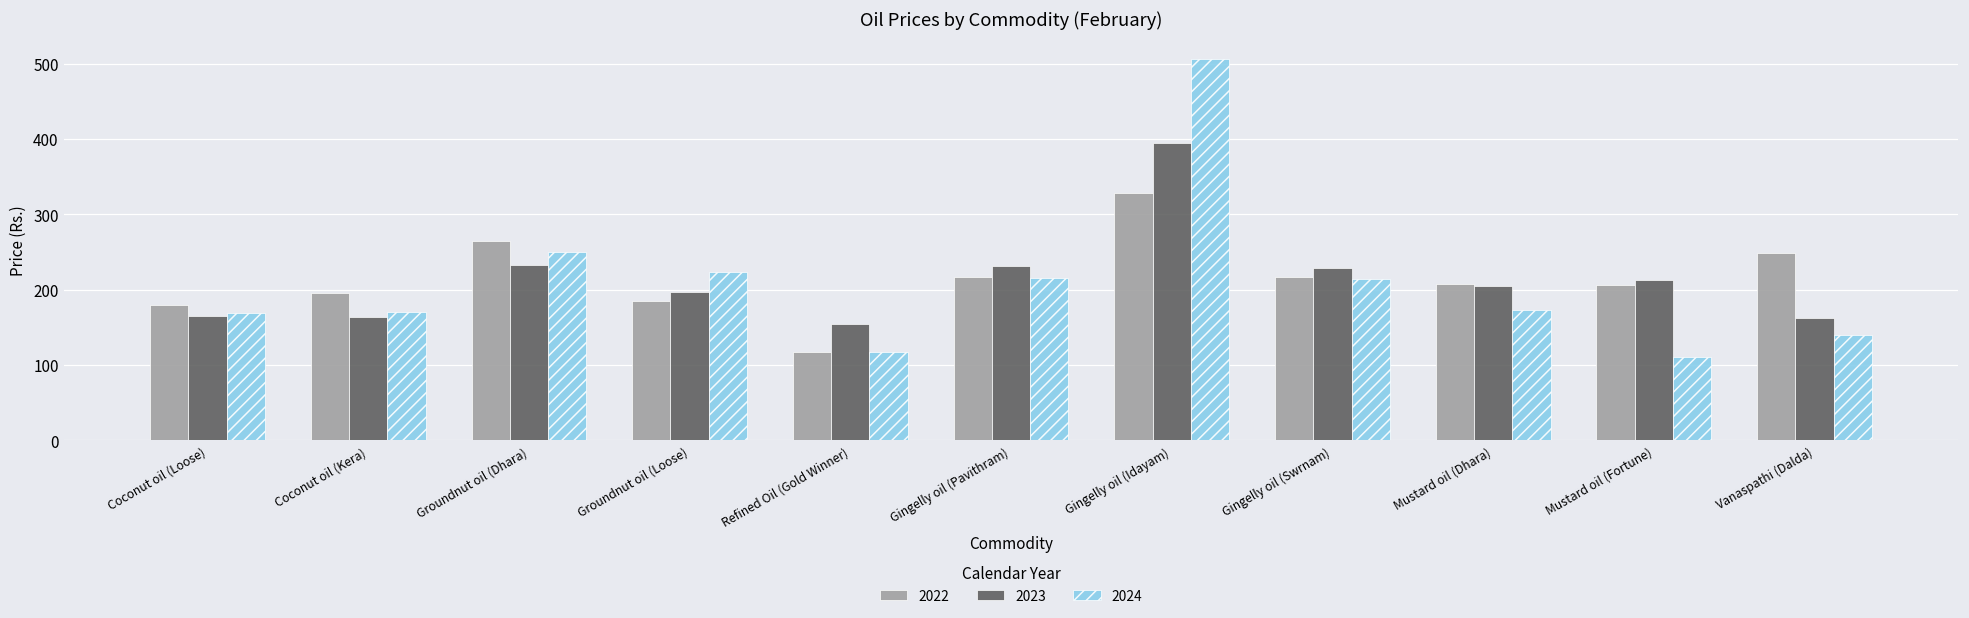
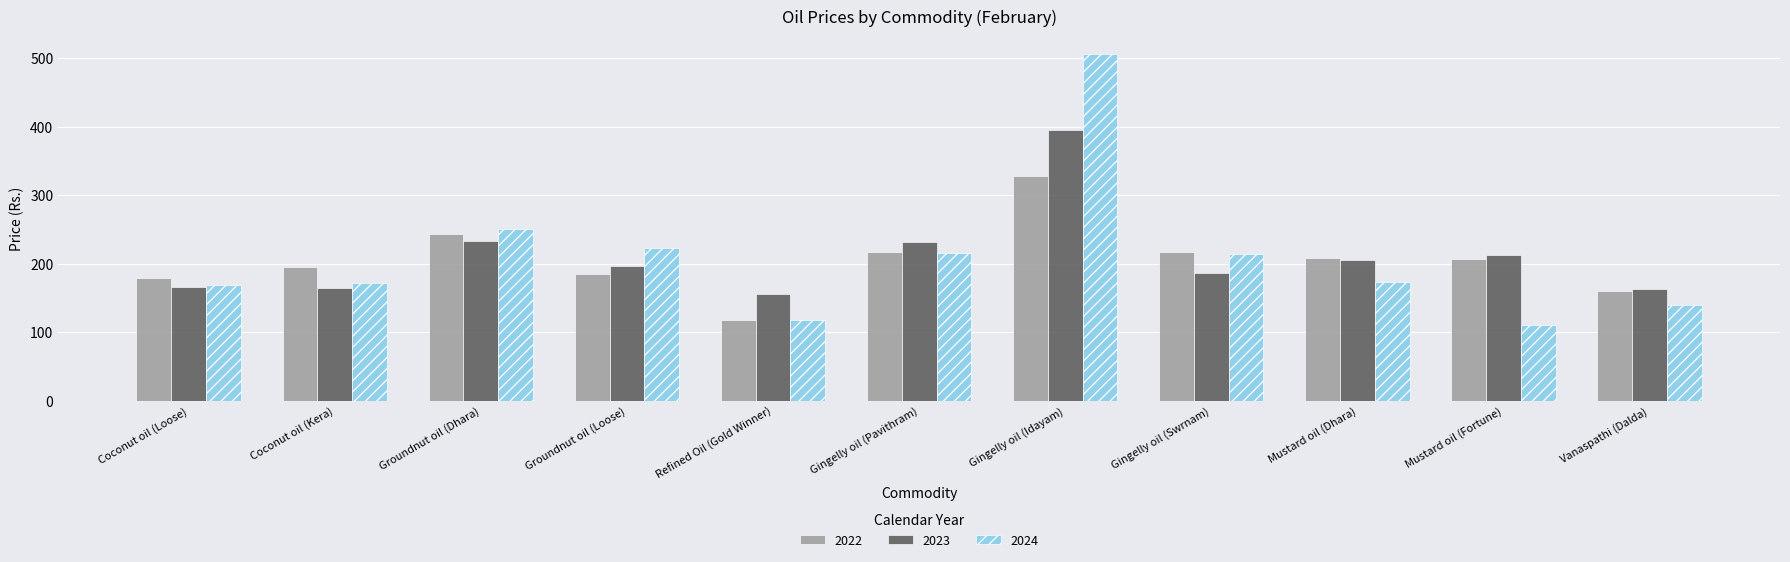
2022, Groundnut oil (Dhara): 270 -> 240
2023, Gingelly oil (Swrnam): 230 -> 190
2022, Vanaspathi (Dalda): 250 -> 160
